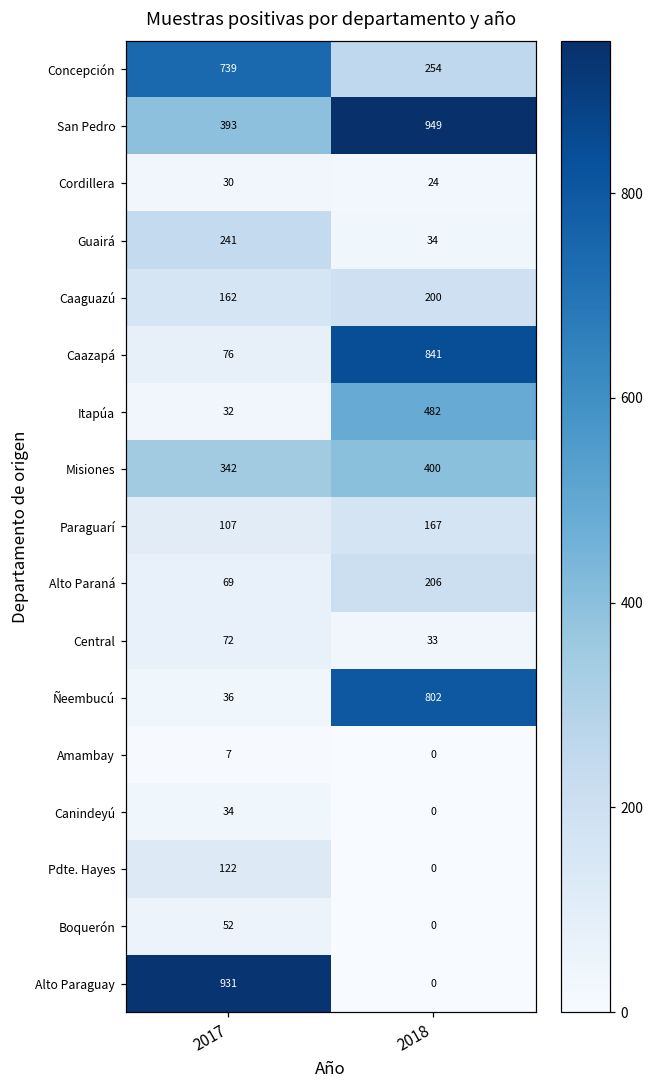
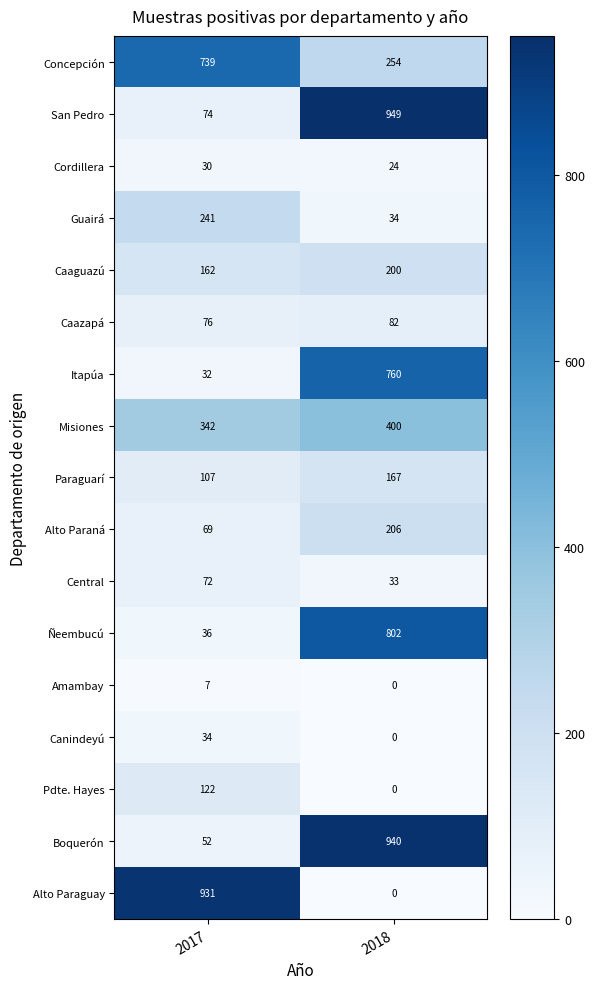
San Pedro, 2017: 393 -> 74
Caazapá, 2018: 841 -> 82
Itapúa, 2018: 482 -> 760
Boquerón, 2018: 0 -> 940
